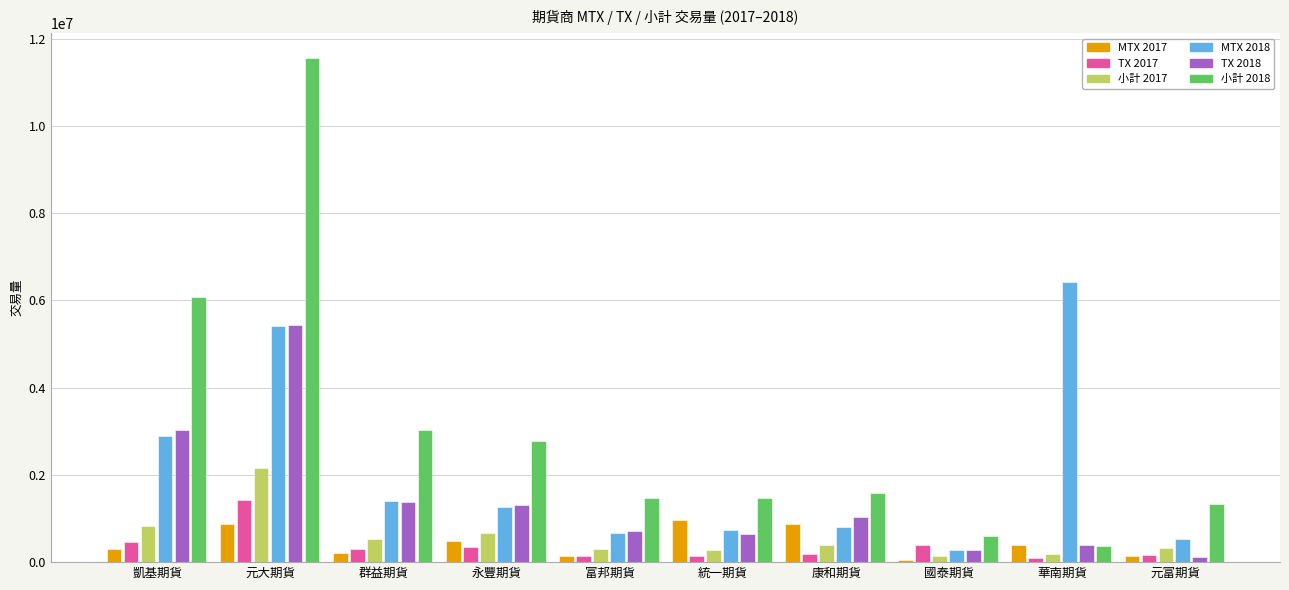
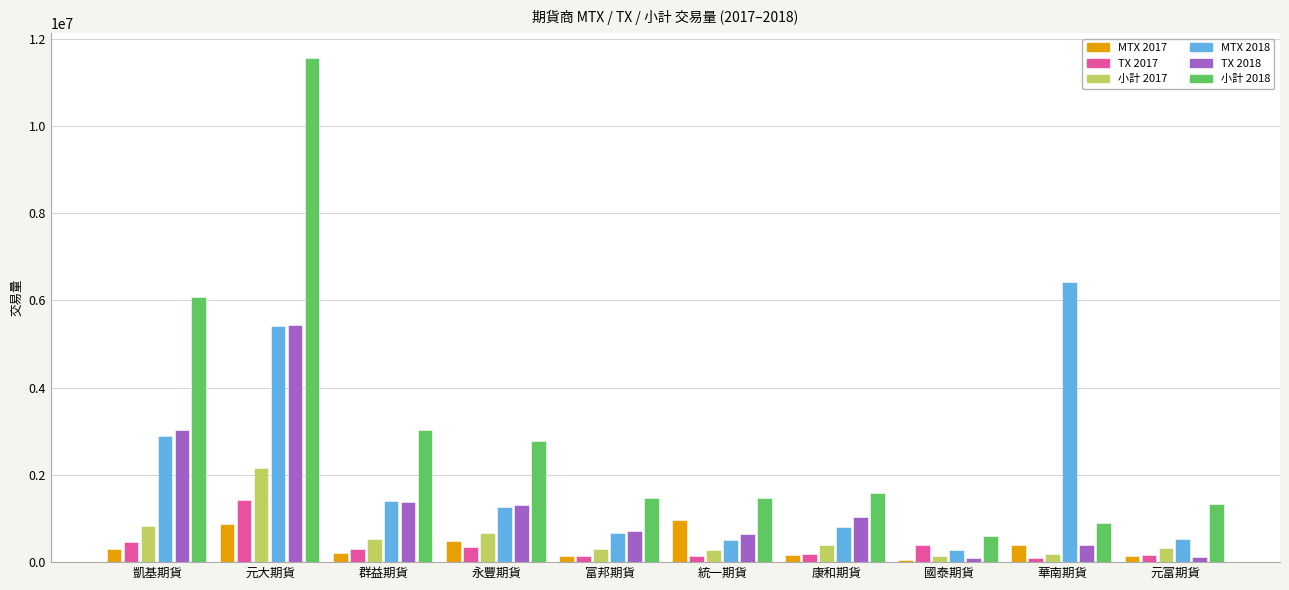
MTX 2018, 統一期貨: 700000 -> 500000
MTX 2017, 康和期貨: 900000 -> 200000
TX 2018, 國泰期貨: 300000 -> 100000
小計 2018, 華南期貨: 400000 -> 900000
